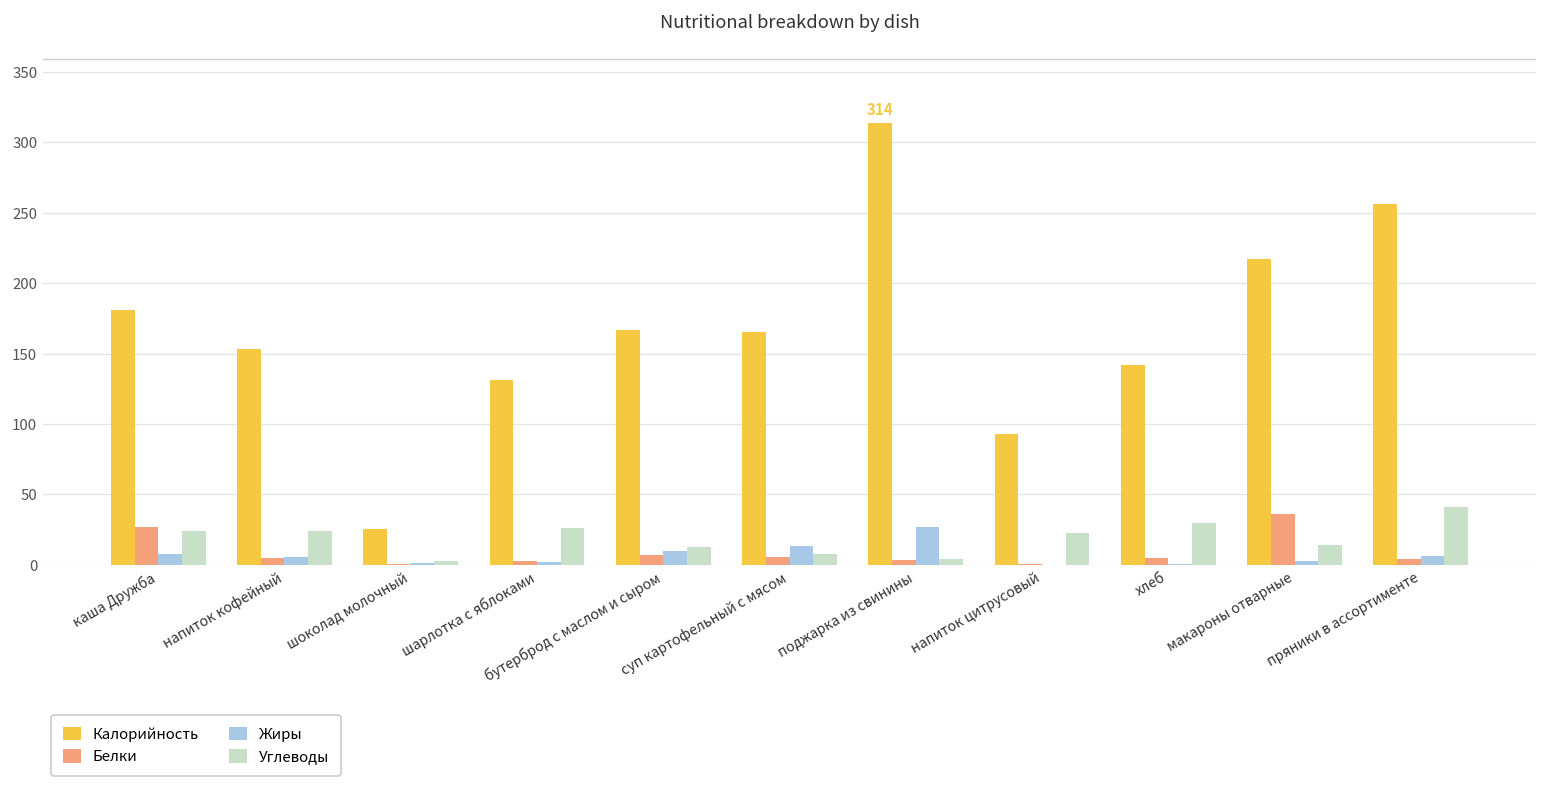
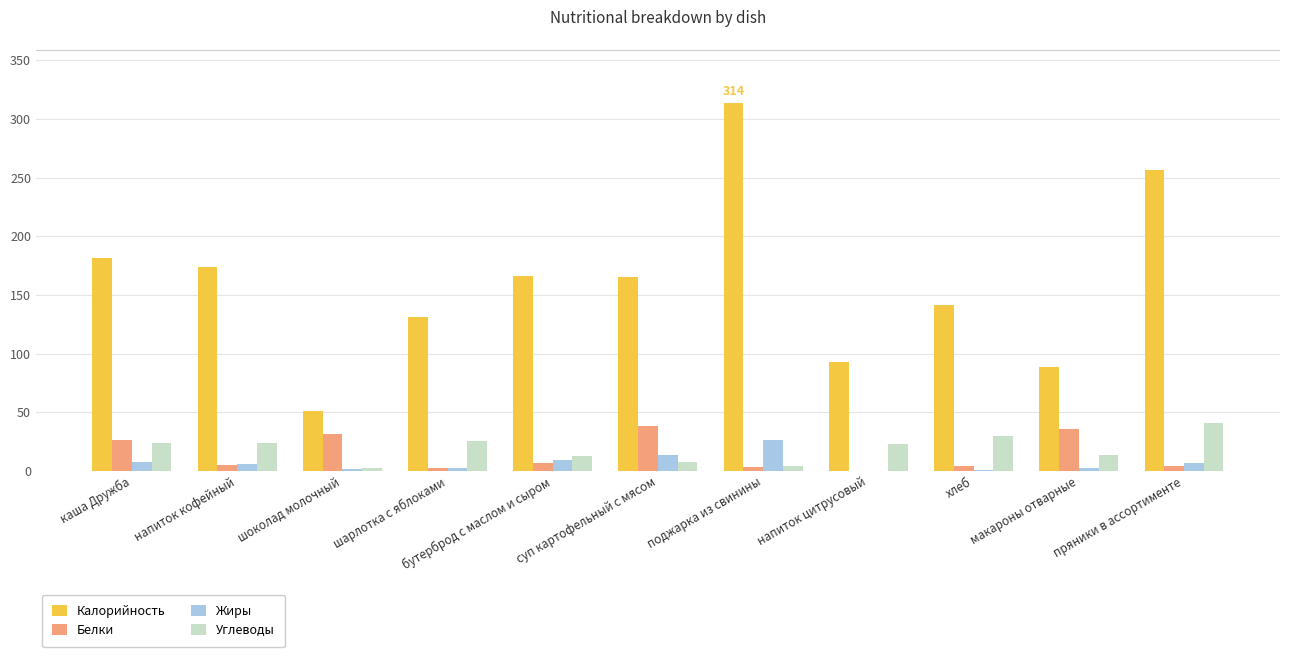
Калорийность, напиток кофейный: 154 -> 174
Калорийность, шоколад молочный: 25 -> 51
Белки, шоколад молочный: 0 -> 31
Белки, суп картофельный с мясом: 6 -> 38
Калорийность, макароны отварные: 217 -> 89
